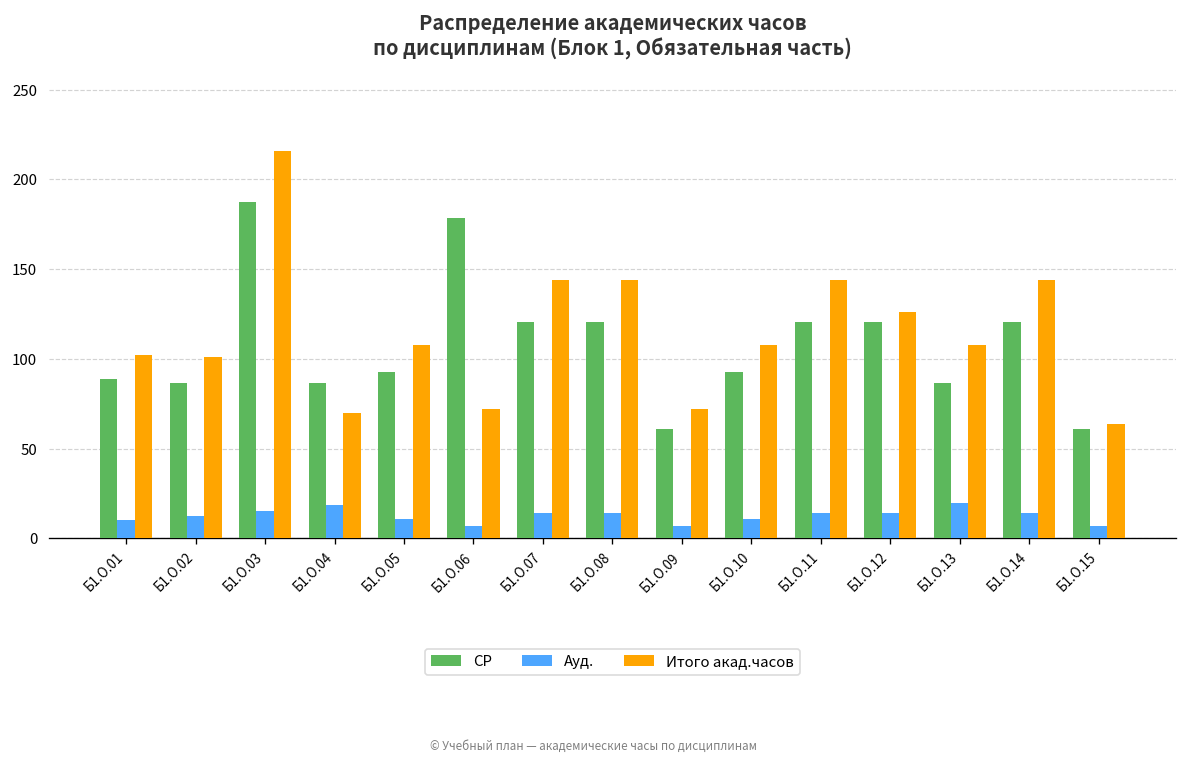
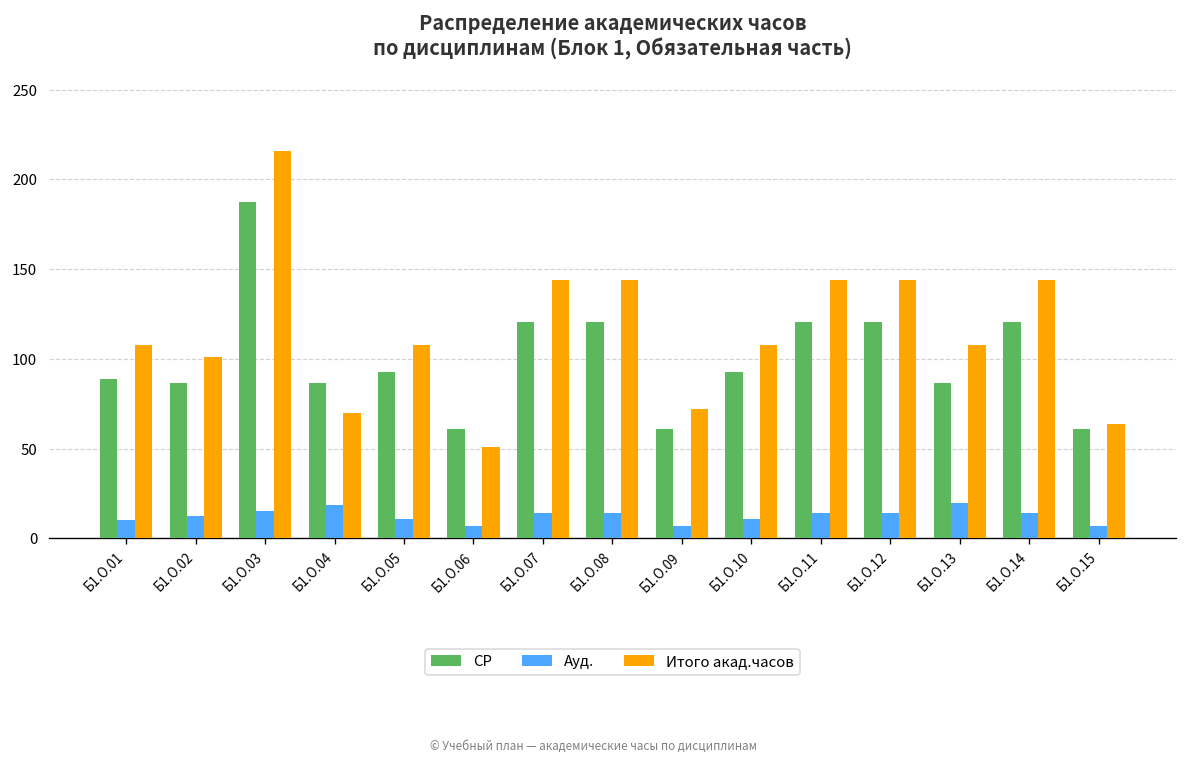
Итого акад.часов, Б1.О.01: 102 -> 108
СР, Б1.О.06: 178 -> 61
Итого акад.часов, Б1.О.06: 72 -> 51
Итого акад.часов, Б1.О.12: 126 -> 144
